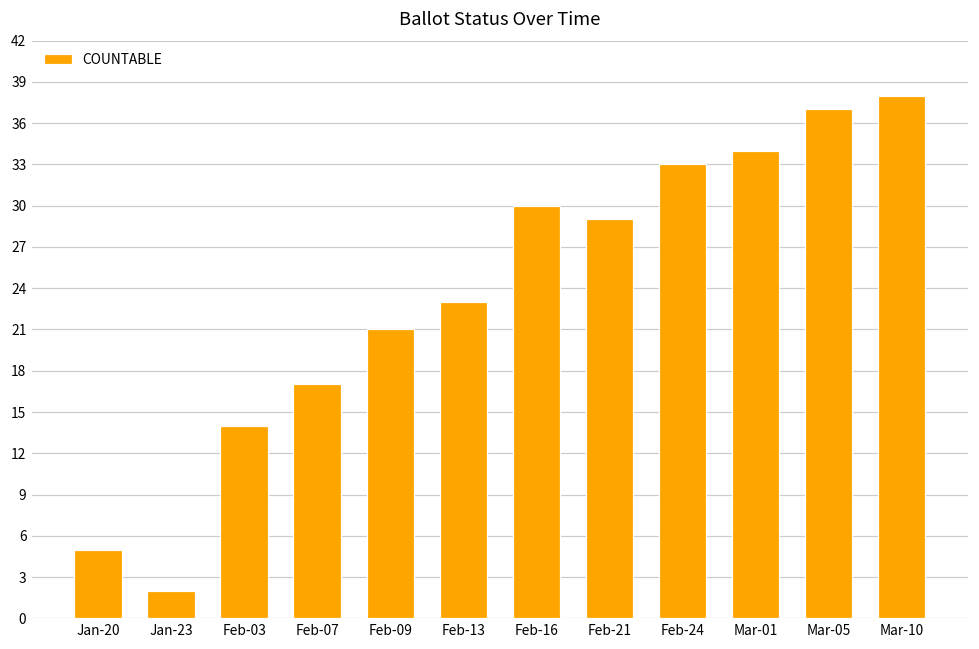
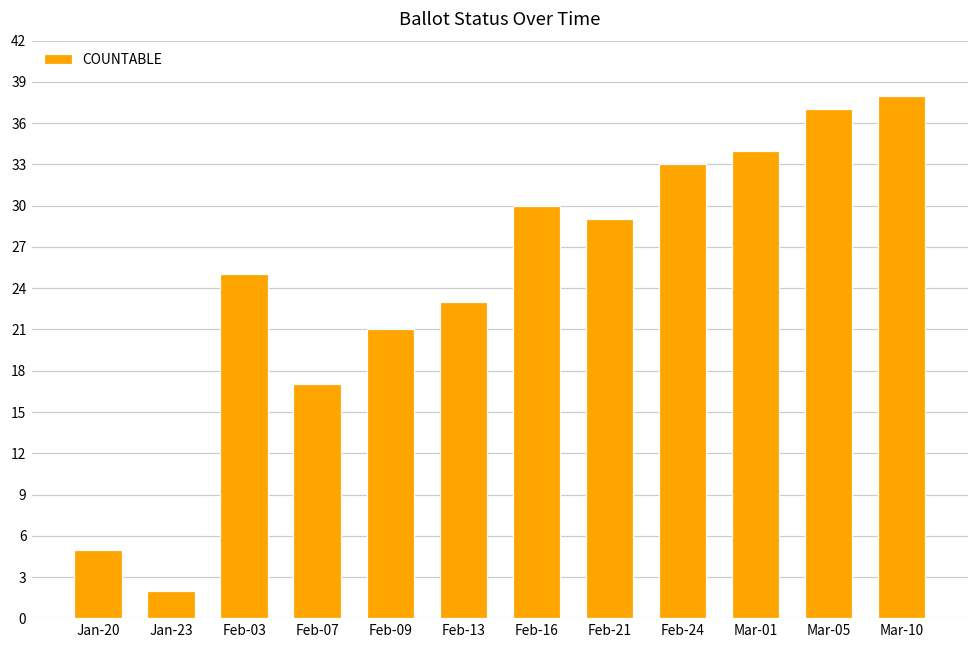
Feb-03: 14 -> 25
